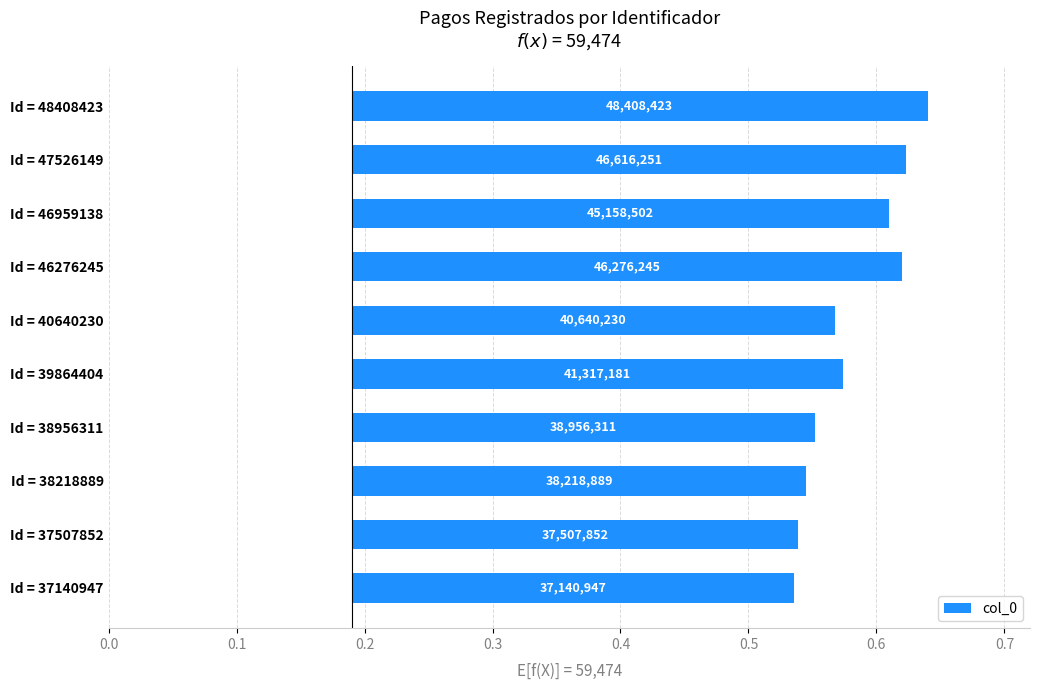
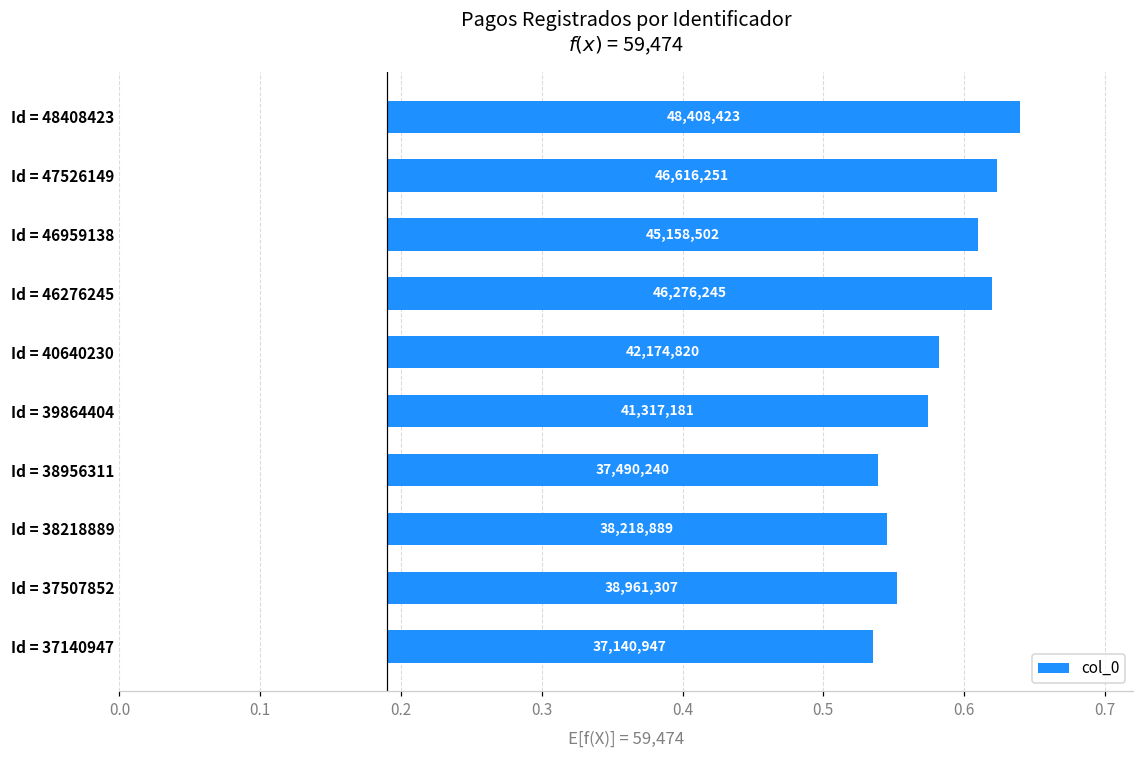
Id = 40640230: 40,640,230 -> 42,174,820
Id = 38956311: 38,956,311 -> 37,490,240
Id = 37507852: 37,507,852 -> 38,961,307
